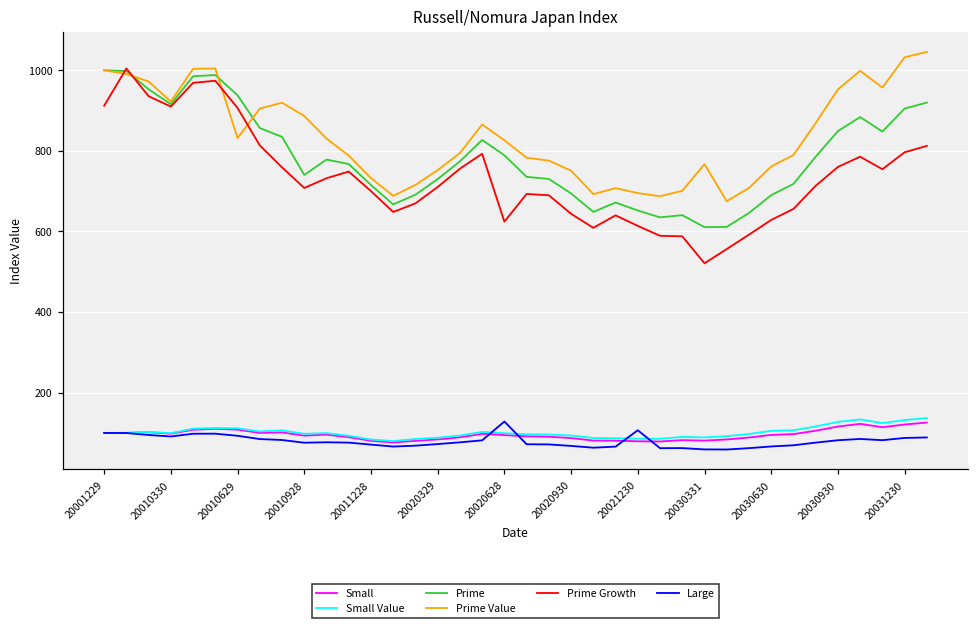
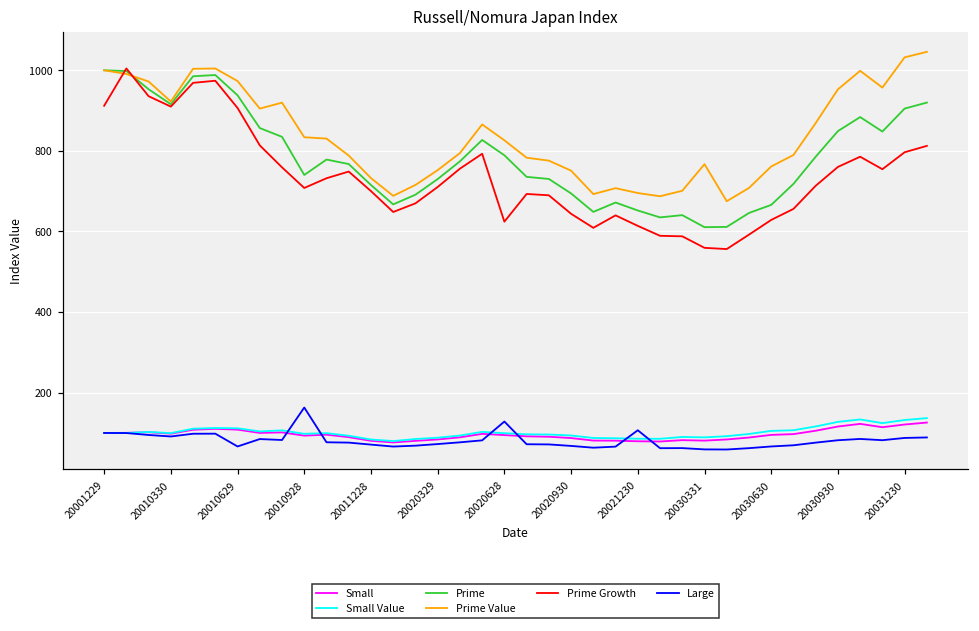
Prime Value, 20010629: 830 -> 970
Large, 20010629: 90 -> 70
Prime Value, 20010928: 890 -> 830
Large, 20010928: 80 -> 160
Prime Growth, 20030331: 520 -> 560
Prime, 20030630: 690 -> 670
